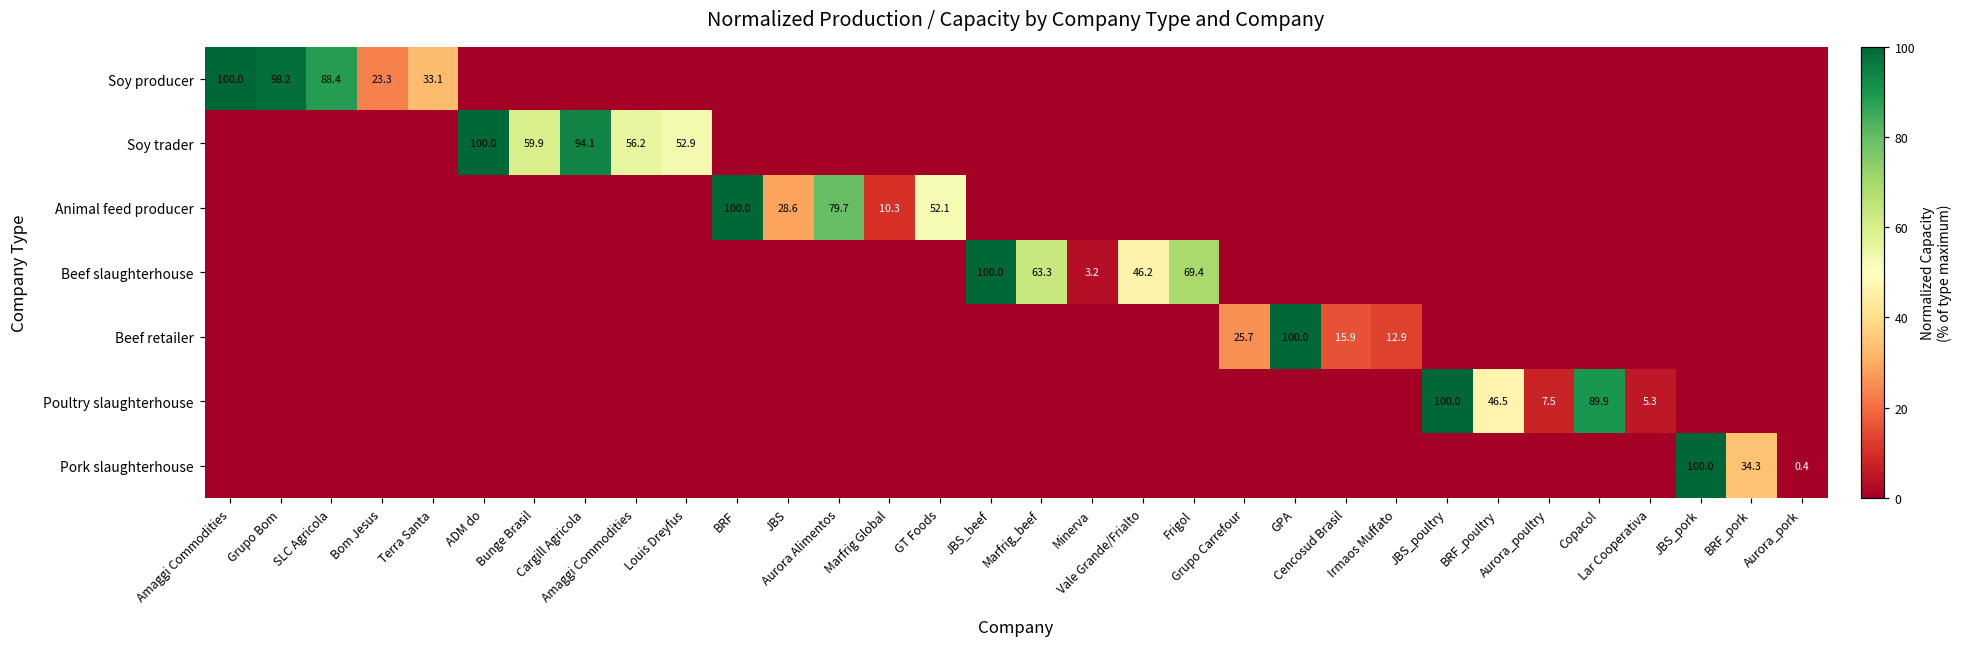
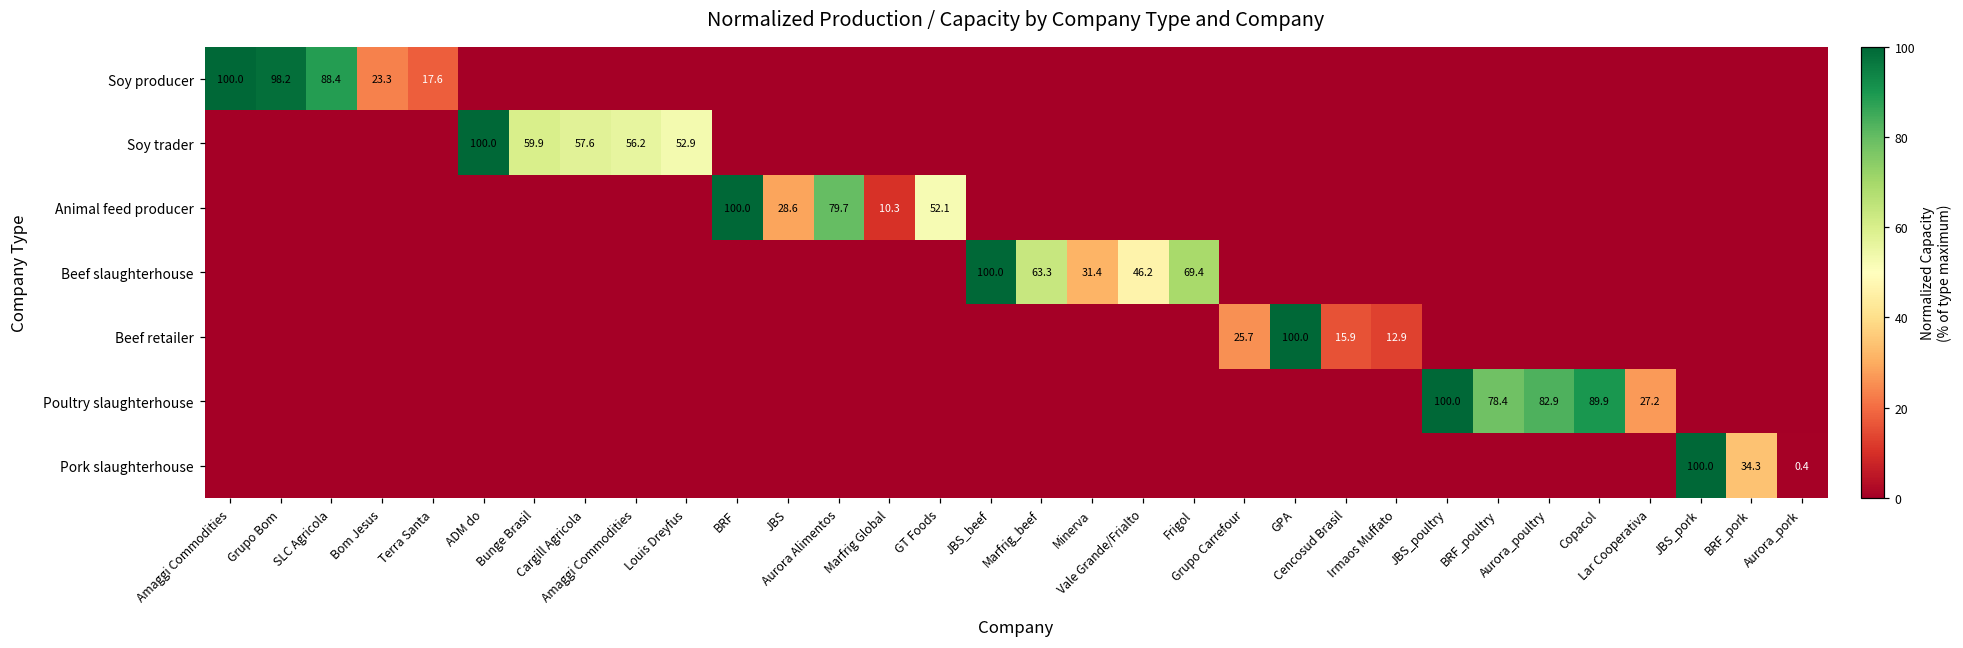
Soy producer, Terra Santa: 33.1 -> 17.6
Soy trader, Cargill Agricola: 94.1 -> 57.6
Beef slaughterhouse, Minerva: 3.2 -> 31.4
Poultry slaughterhouse, BRF_poultry: 46.5 -> 78.4
Poultry slaughterhouse, Aurora_poultry: 7.5 -> 82.9
Poultry slaughterhouse, Lar Cooperativa: 5.3 -> 27.2
